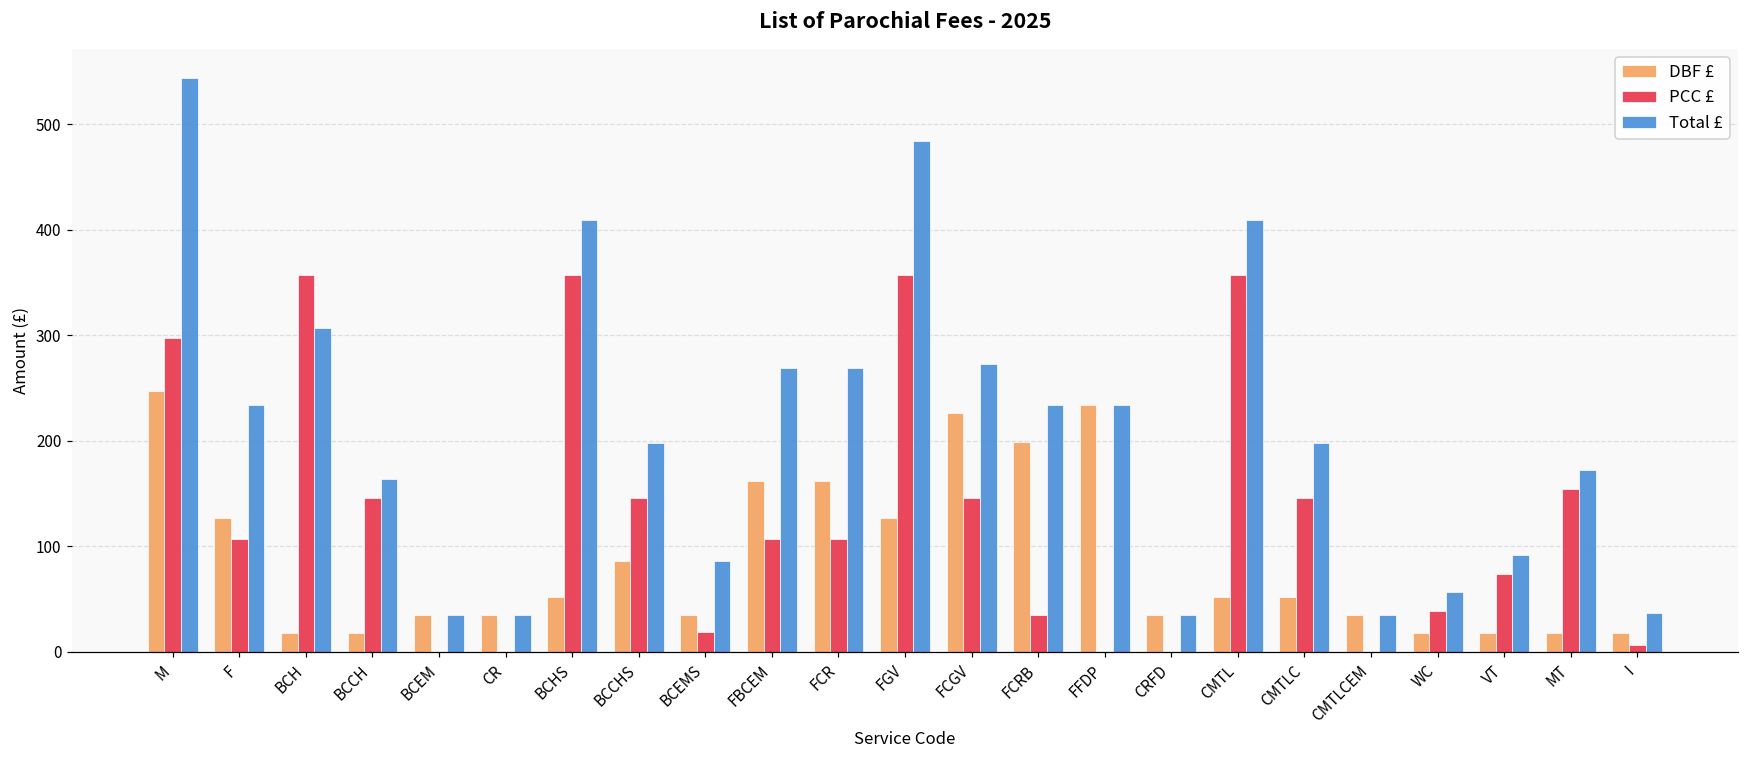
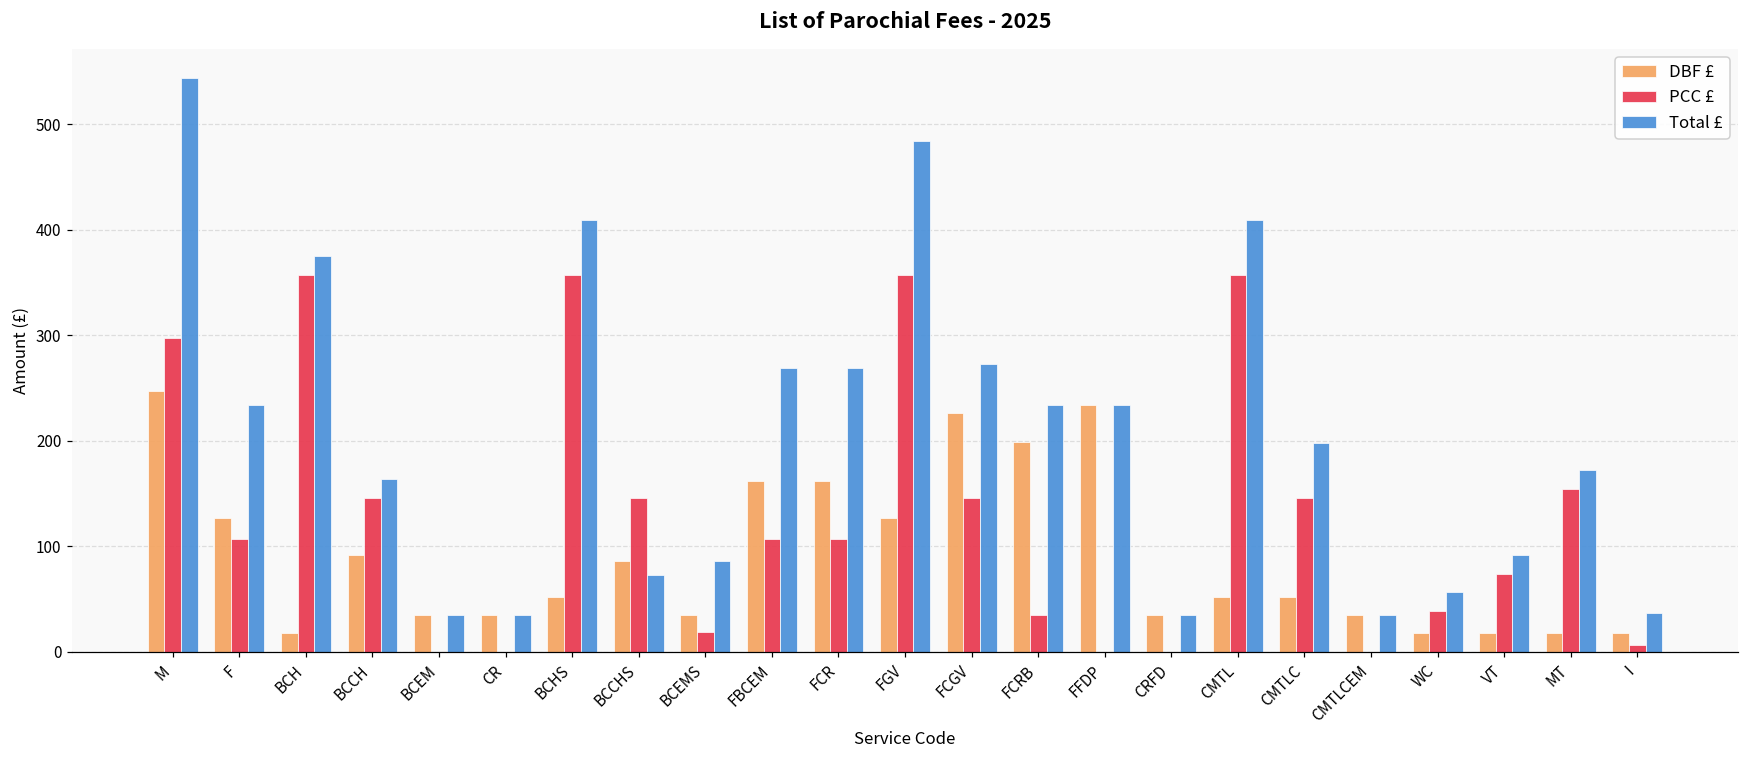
Total £, BCH: 310 -> 380
DBF £, BCCH: 20 -> 90
Total £, BCCHS: 200 -> 70
